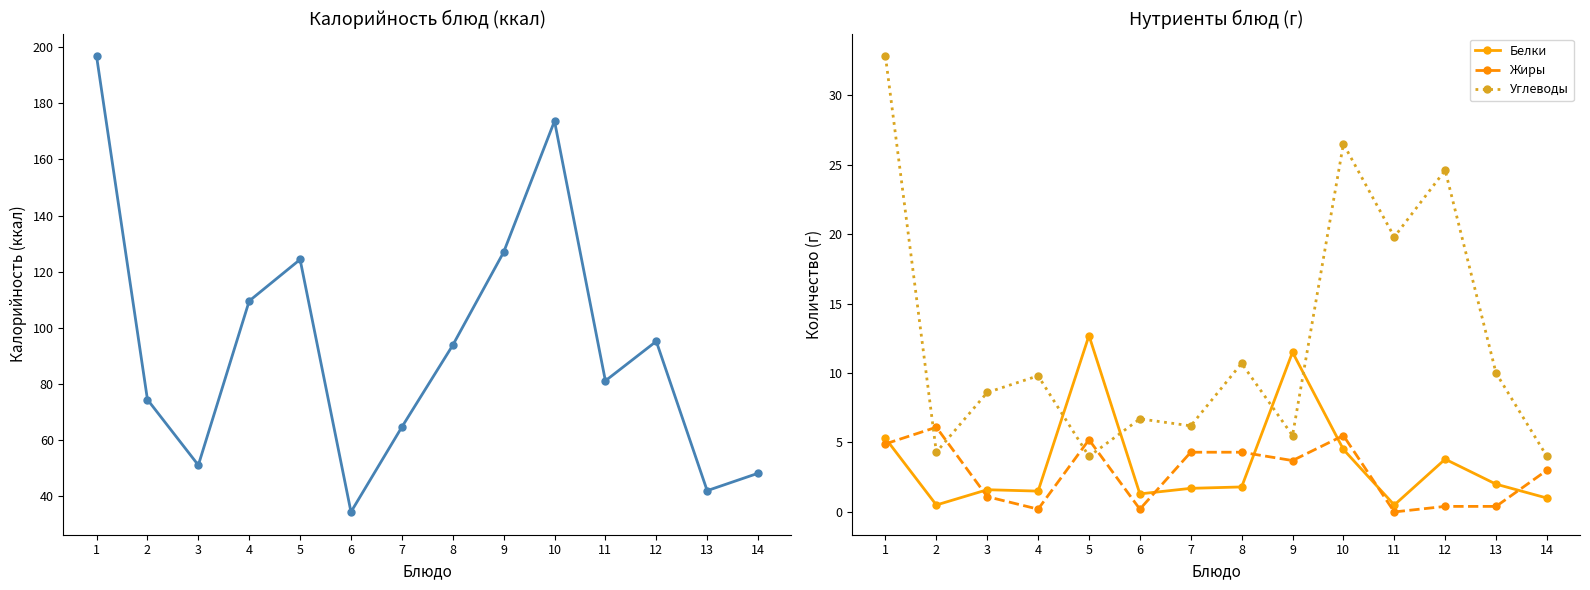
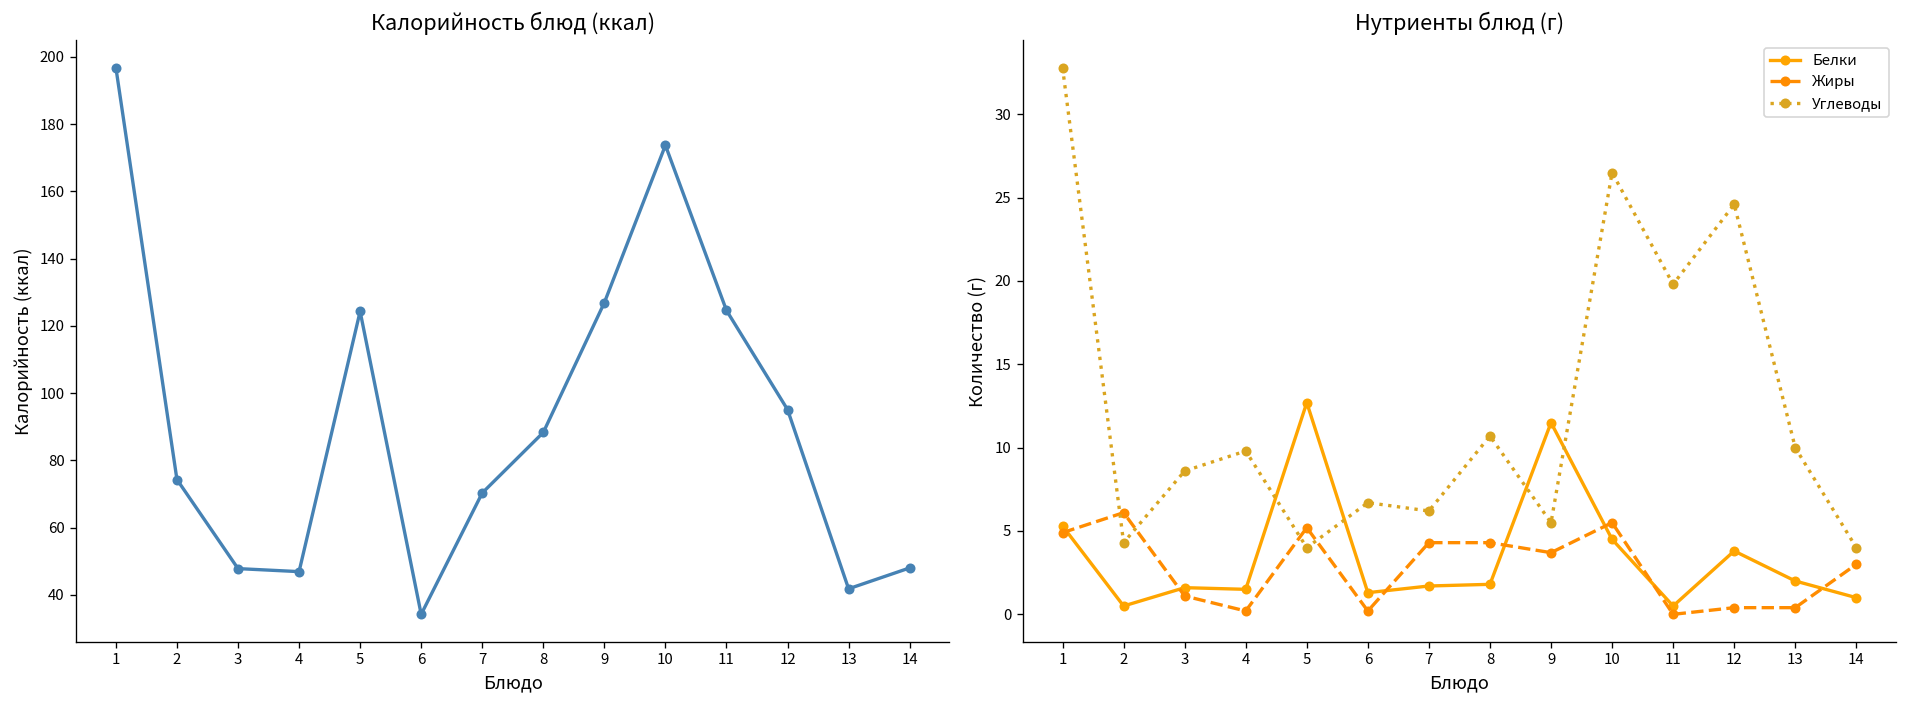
Калорийность блюд (ккал), 3: 51 -> 48
Калорийность блюд (ккал), 4: 110 -> 47
Калорийность блюд (ккал), 7: 65 -> 70
Калорийность блюд (ккал), 8: 94 -> 88
Калорийность блюд (ккал), 11: 81 -> 125
